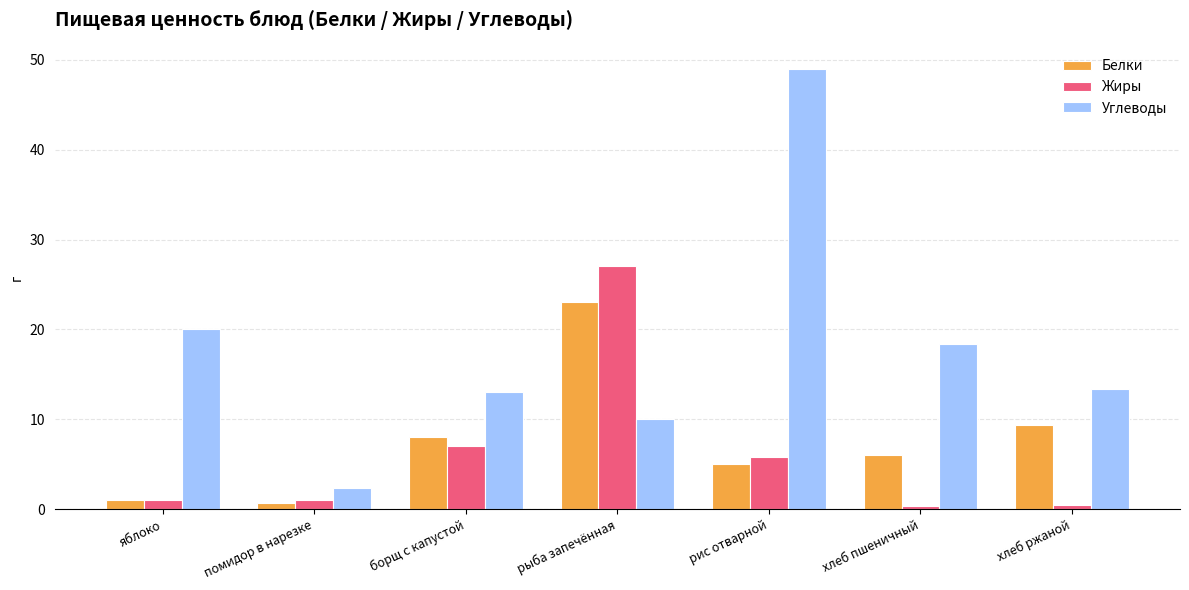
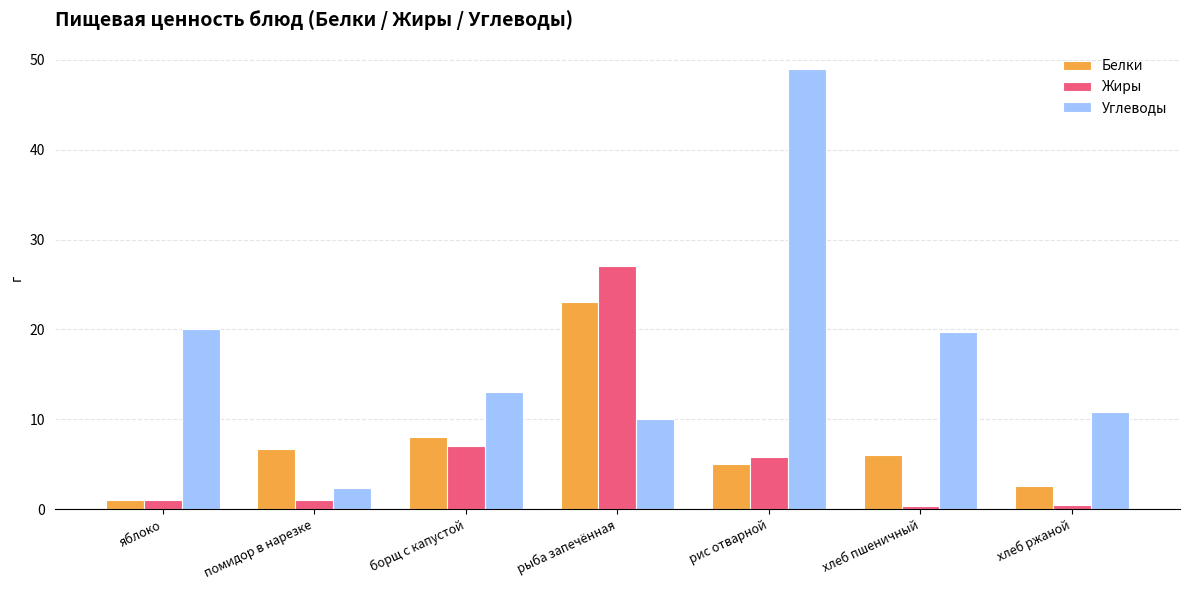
Белки, помидор в нарезке: 1 -> 7
Углеводы, хлеб пшеничный: 18 -> 20
Белки, хлеб ржаной: 9 -> 3
Углеводы, хлеб ржаной: 13 -> 11
